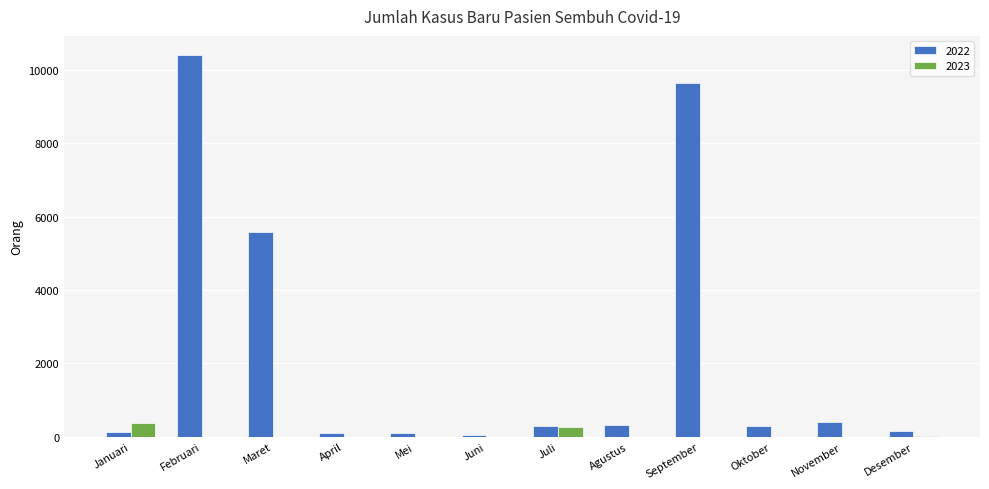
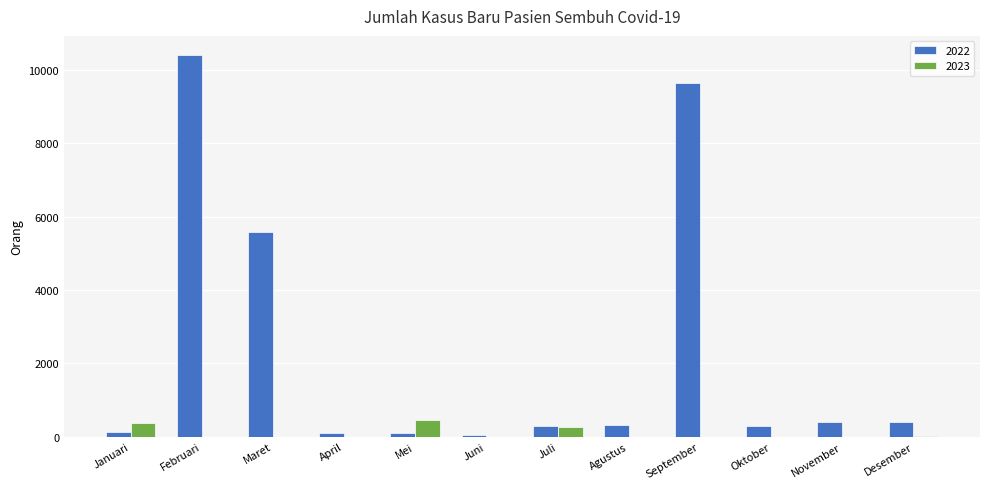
2023, Mei: 0 -> 400
2022, Desember: 100 -> 400
